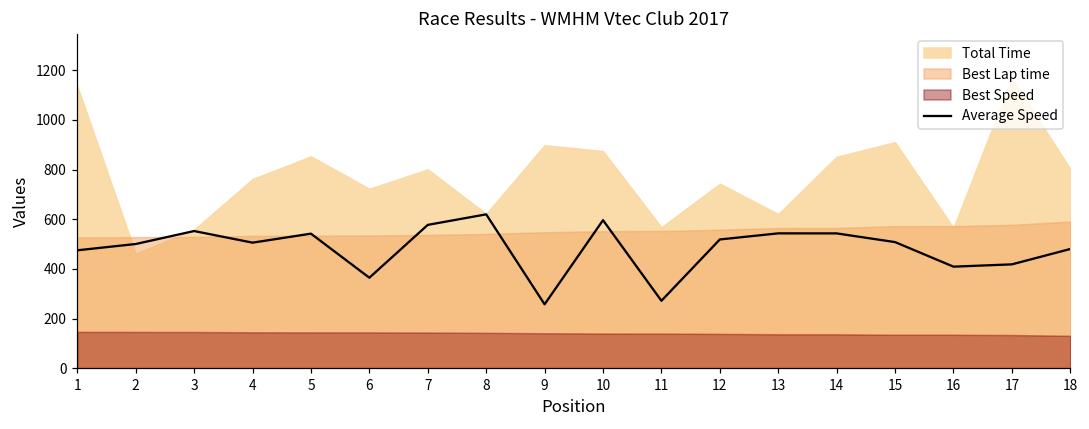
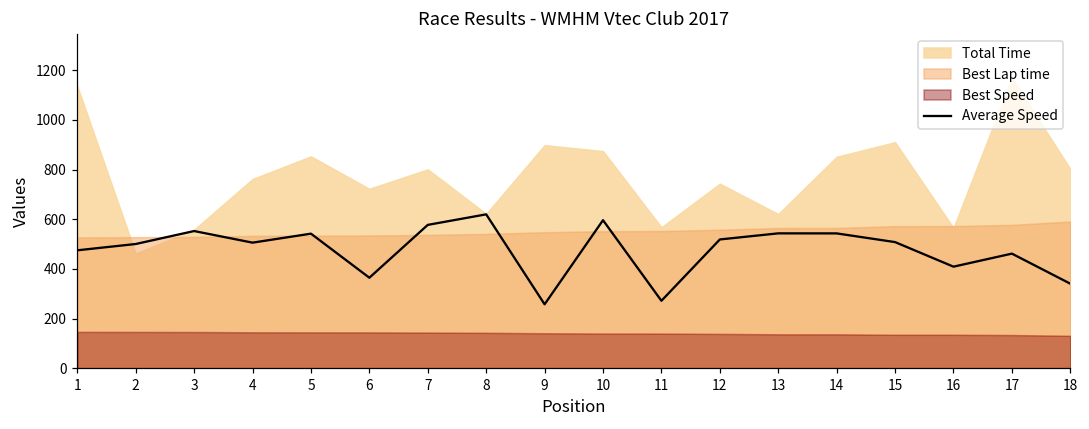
Average Speed, 17: 420 -> 460
Average Speed, 18: 480 -> 340
